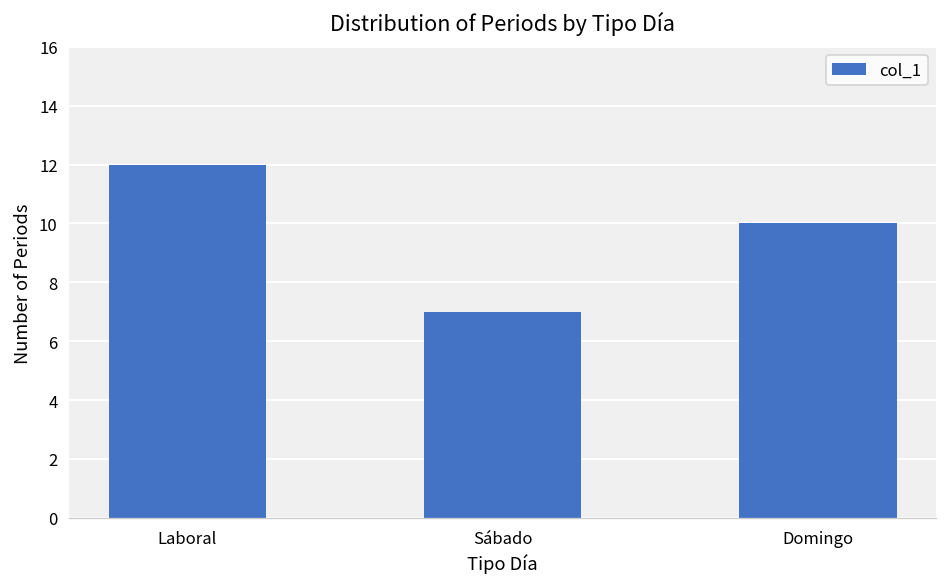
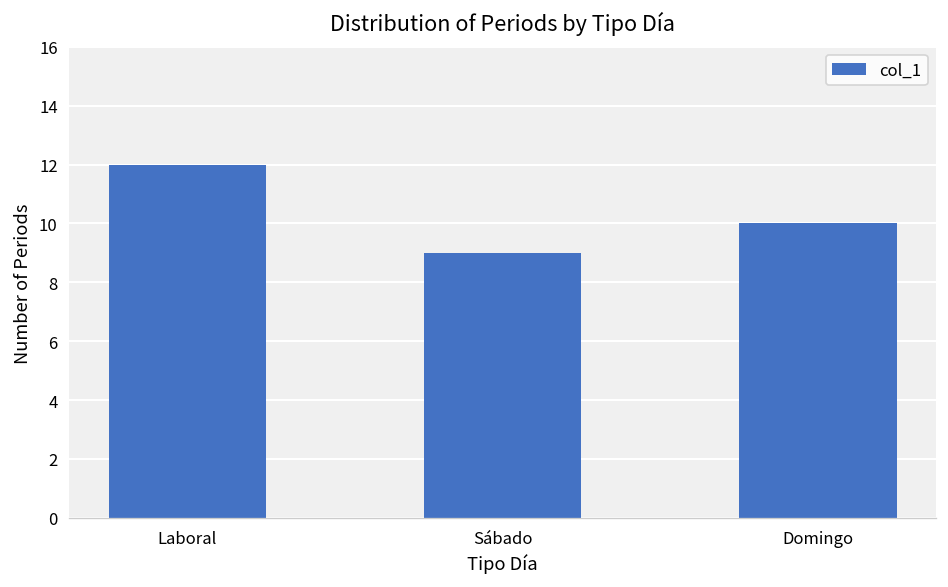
Sábado: 7 -> 9
